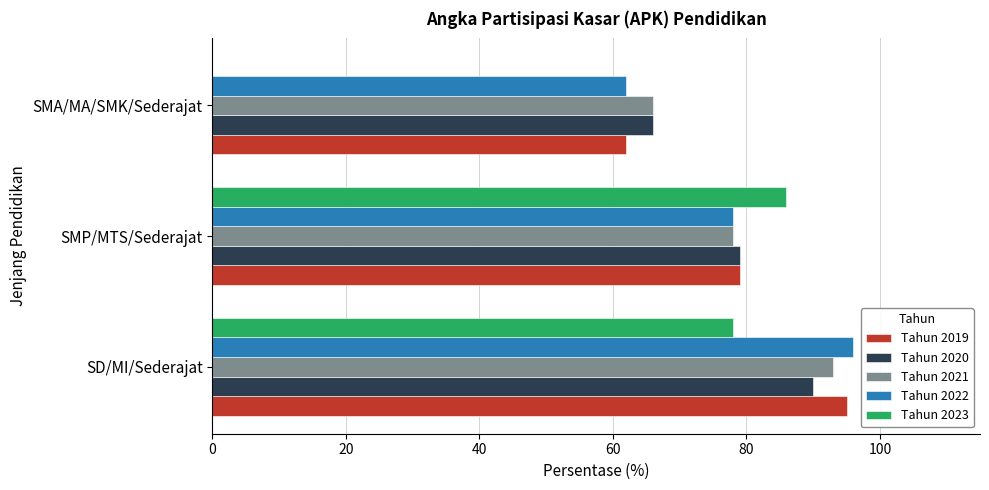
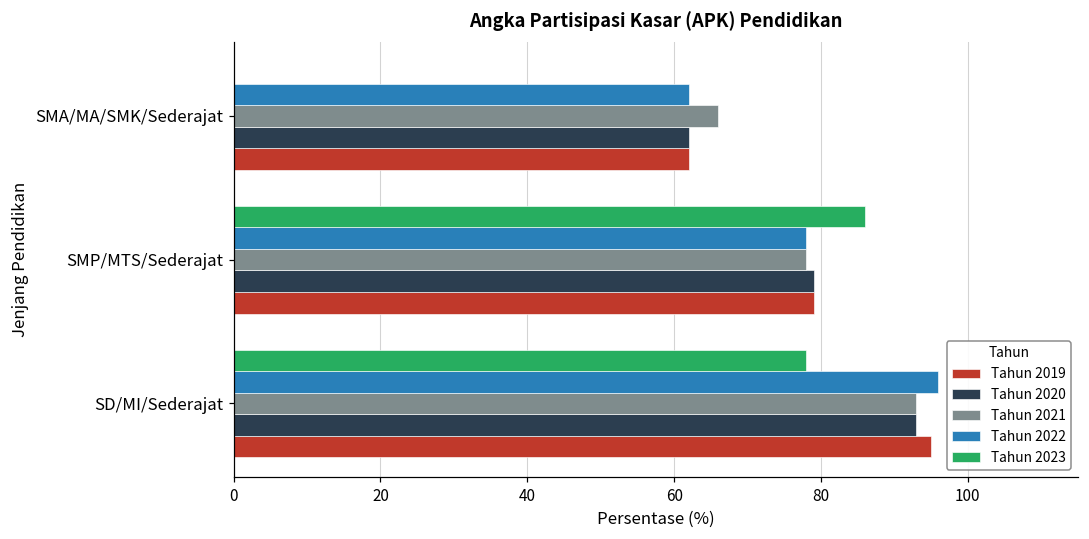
Tahun 2020, SMA/MA/SMK/Sederajat: 66 -> 62
Tahun 2020, SD/MI/Sederajat: 90 -> 93
